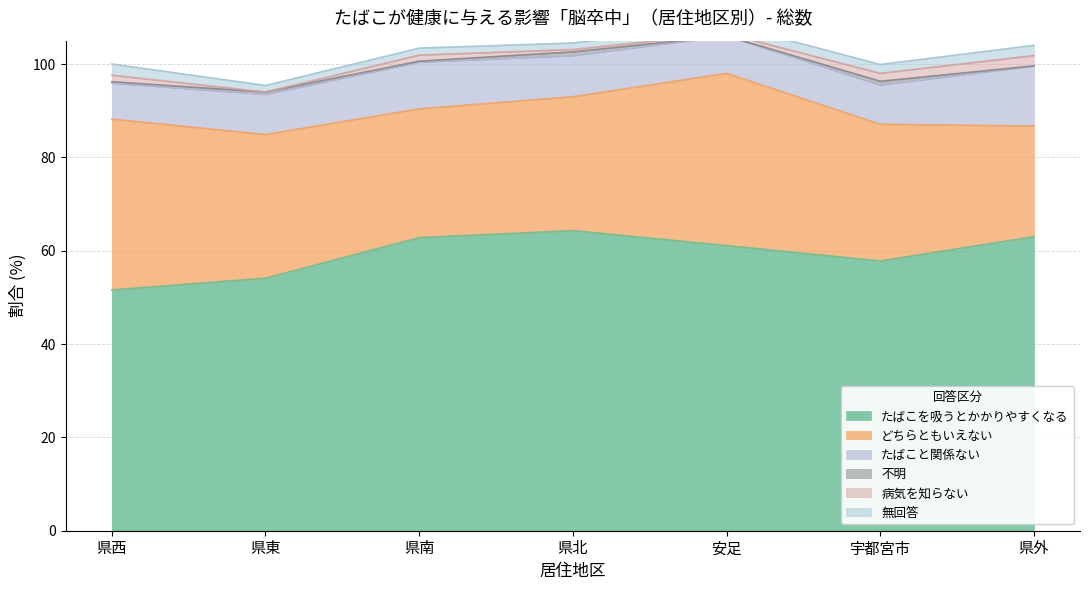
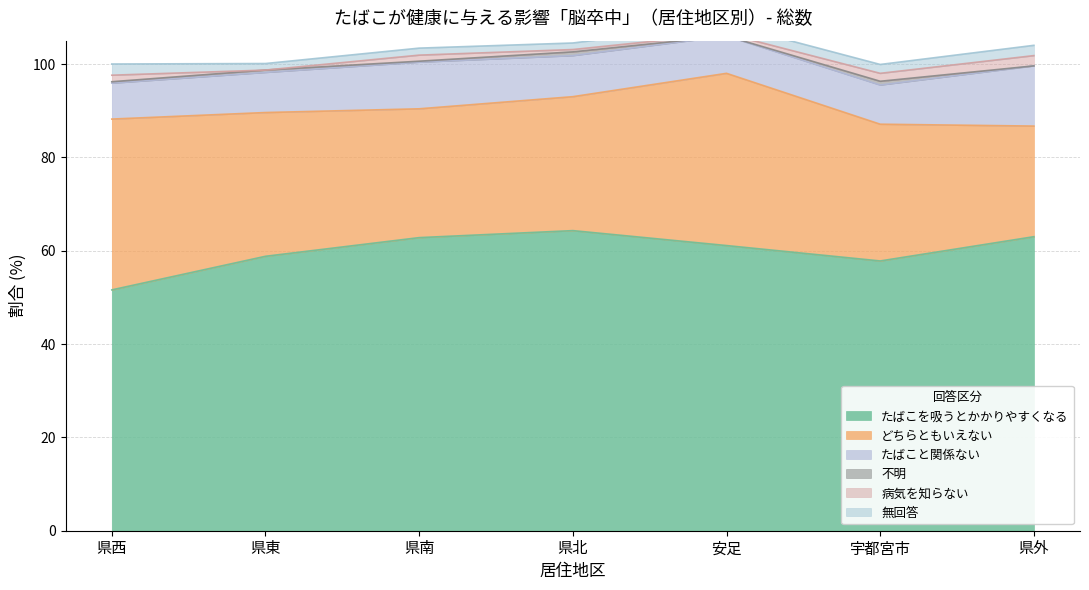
たばこを吸うとかかりやすくなる, 県東: 54 -> 59
